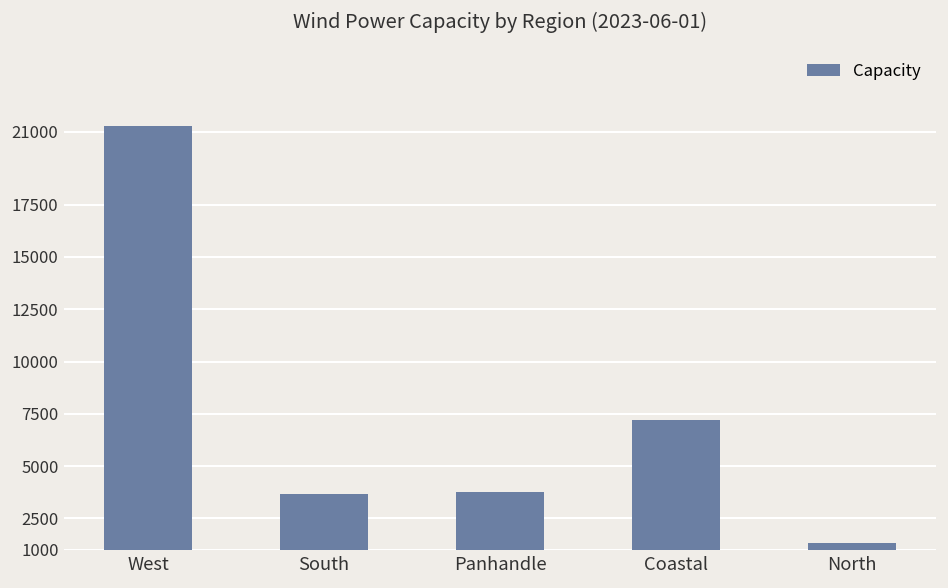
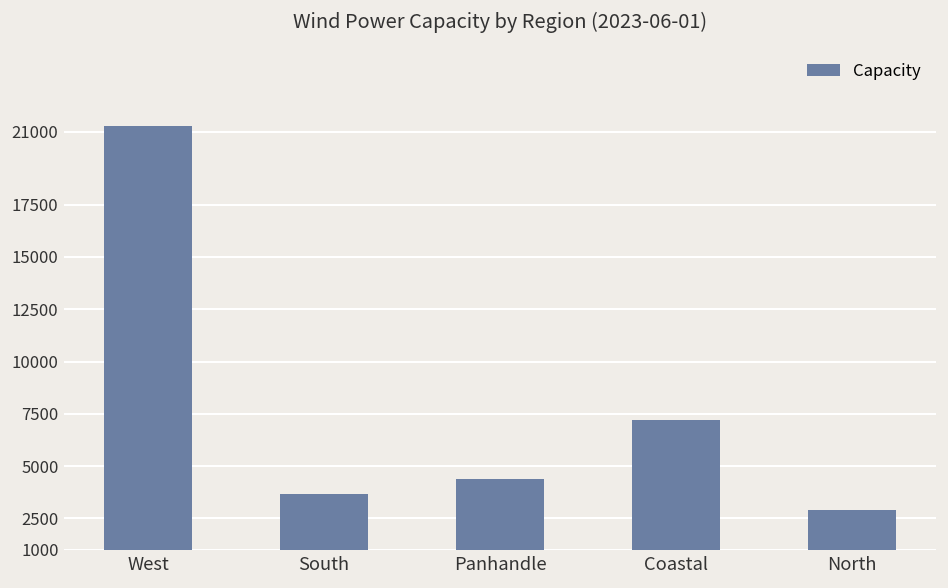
Panhandle: 3800 -> 4400
North: 1300 -> 2900
